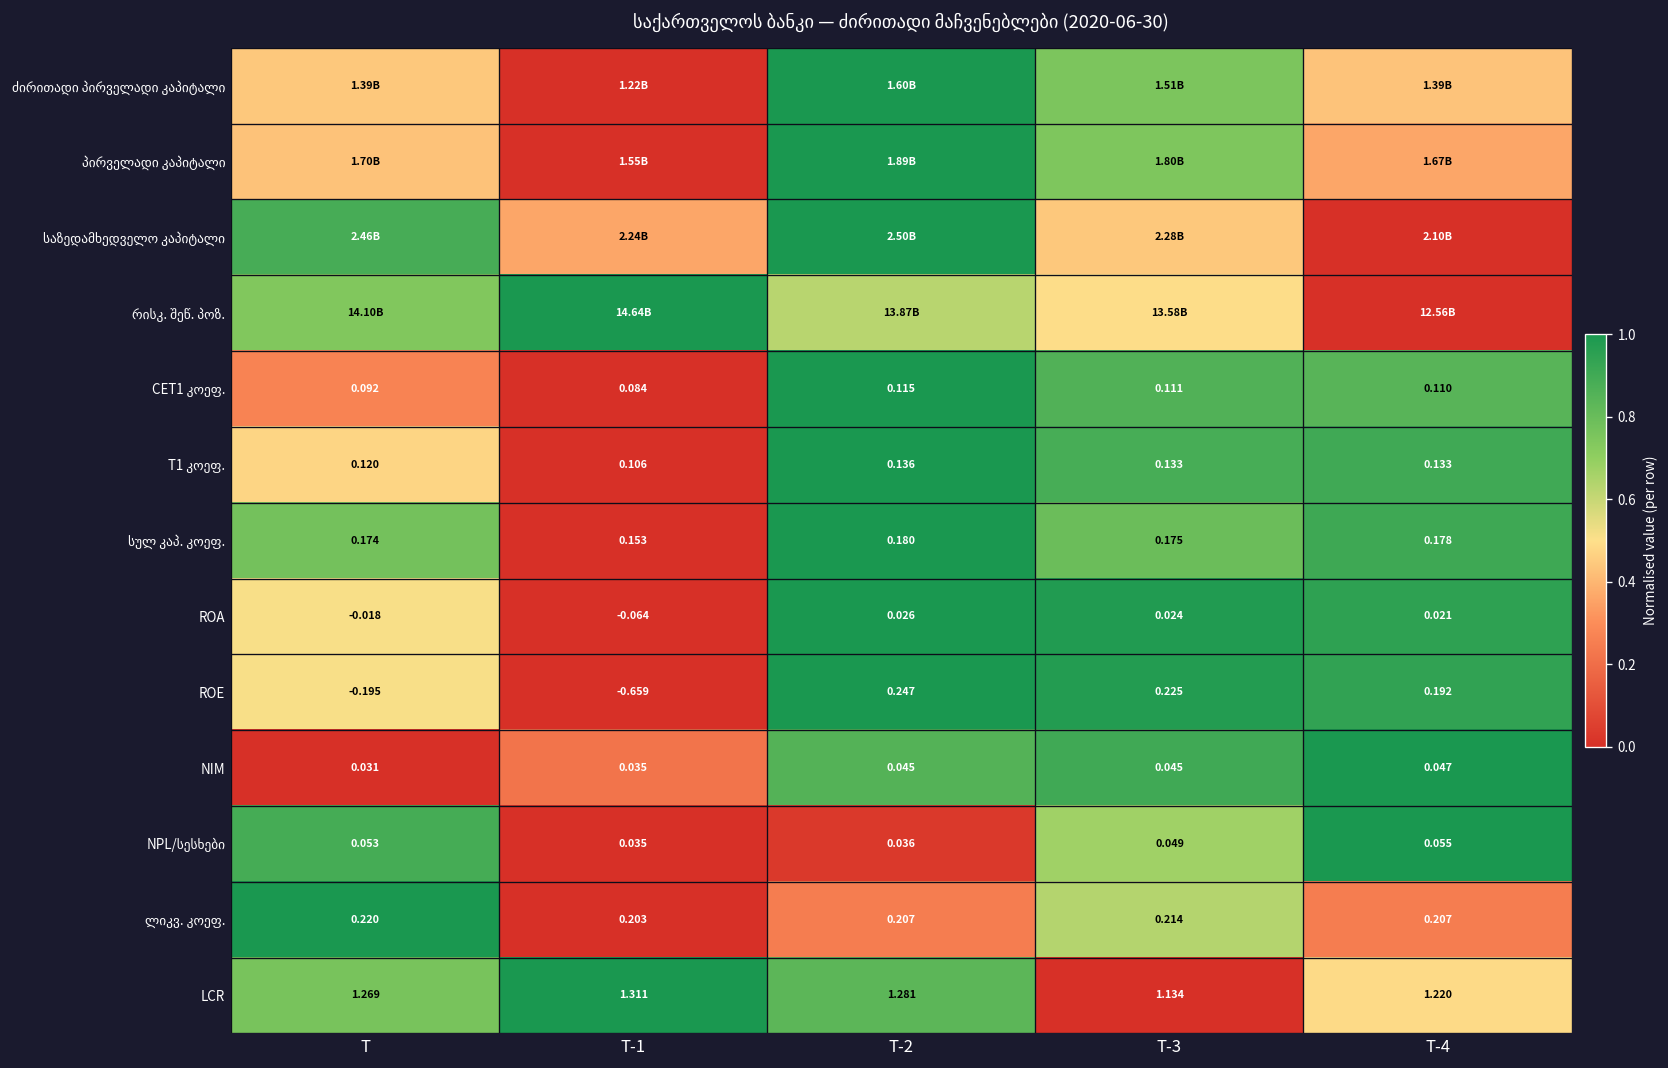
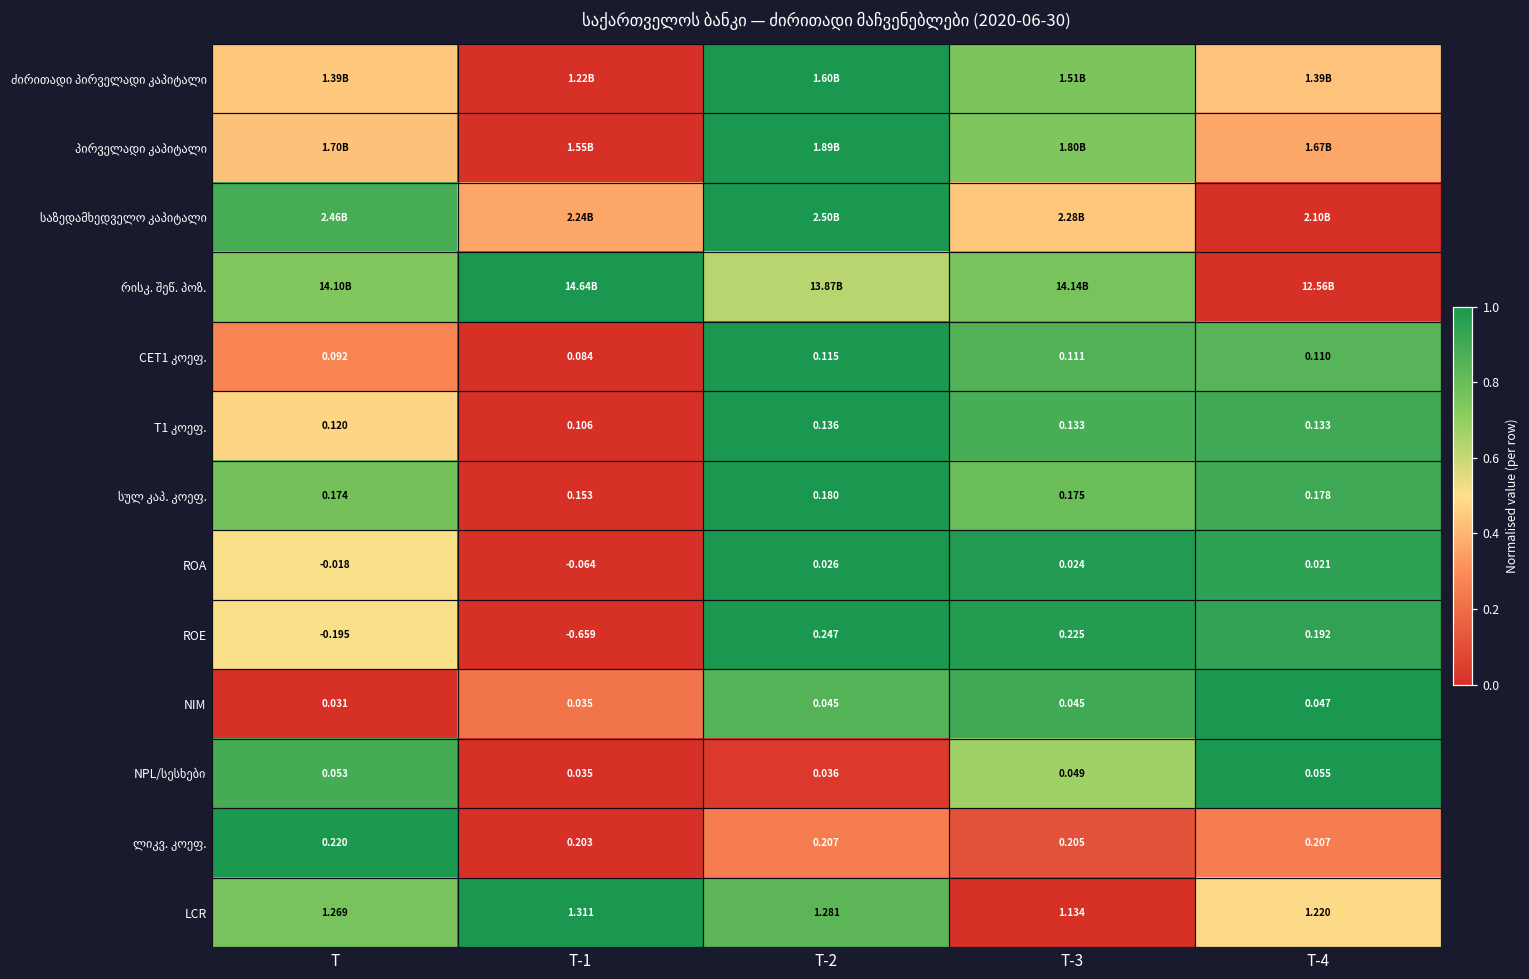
რისკ. შეწ. პოზ., T-3: 13.58B -> 14.14B
ლიკვ. კოეფ., T-3: 0.214 -> 0.205
